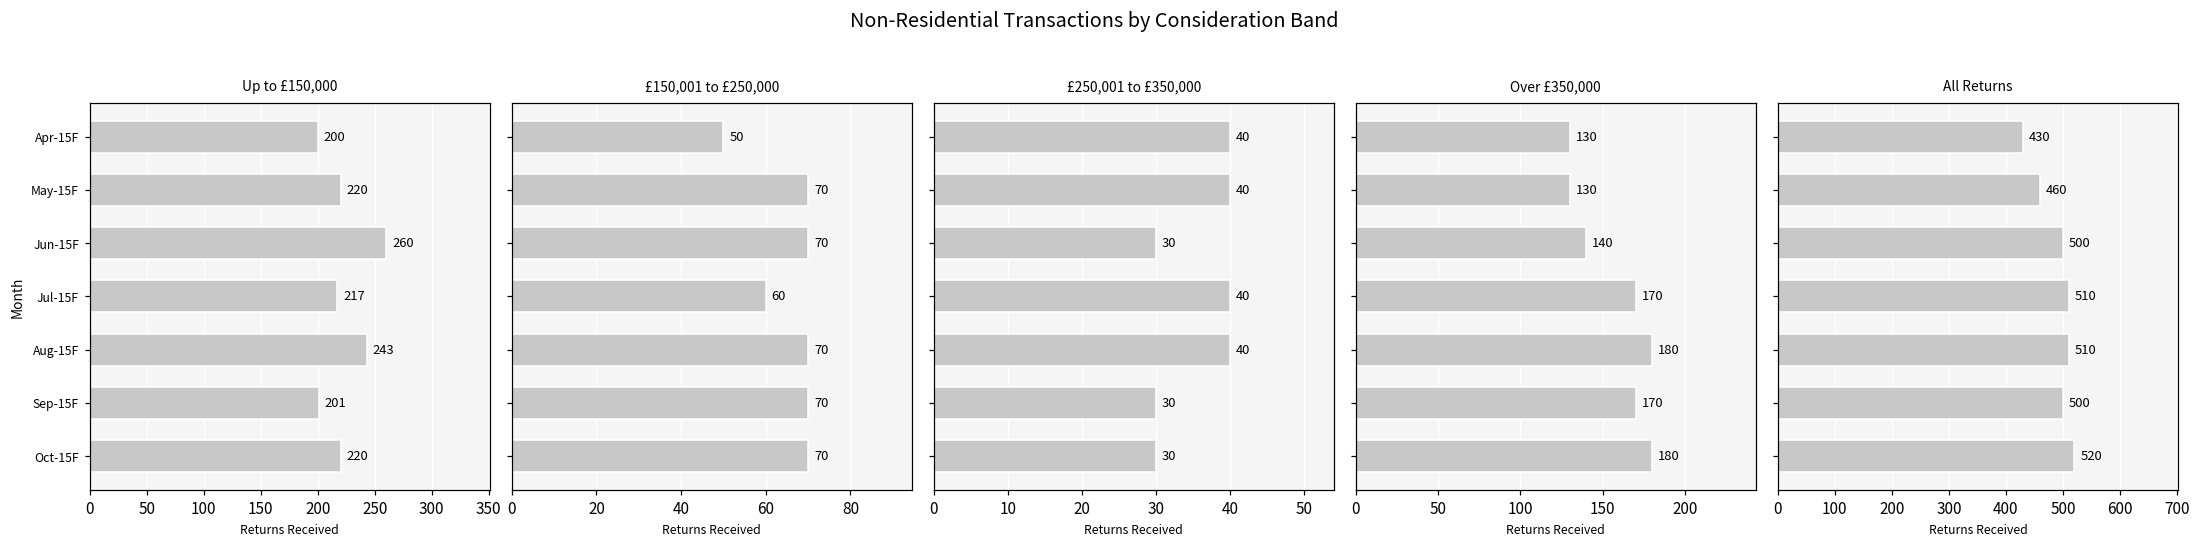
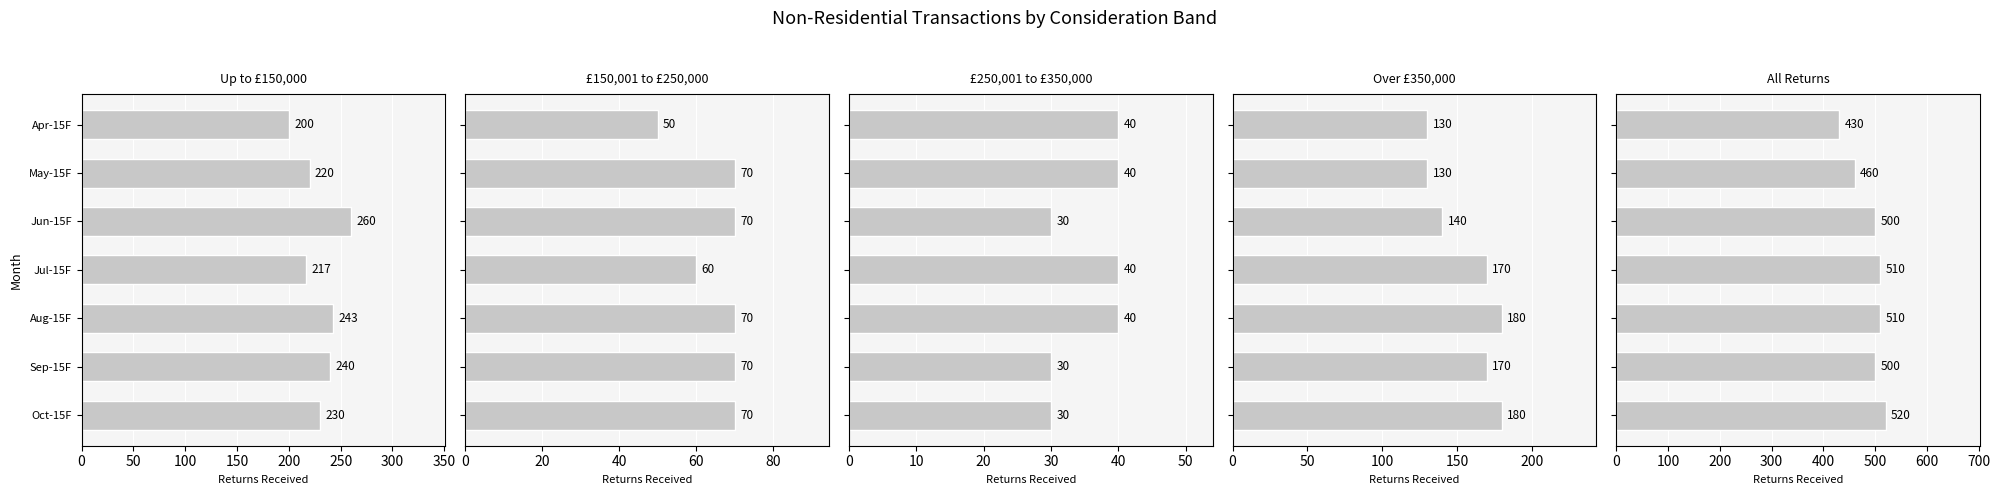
Up to £150,000, Sep-15F: 201 -> 240
Up to £150,000, Oct-15F: 220 -> 230
